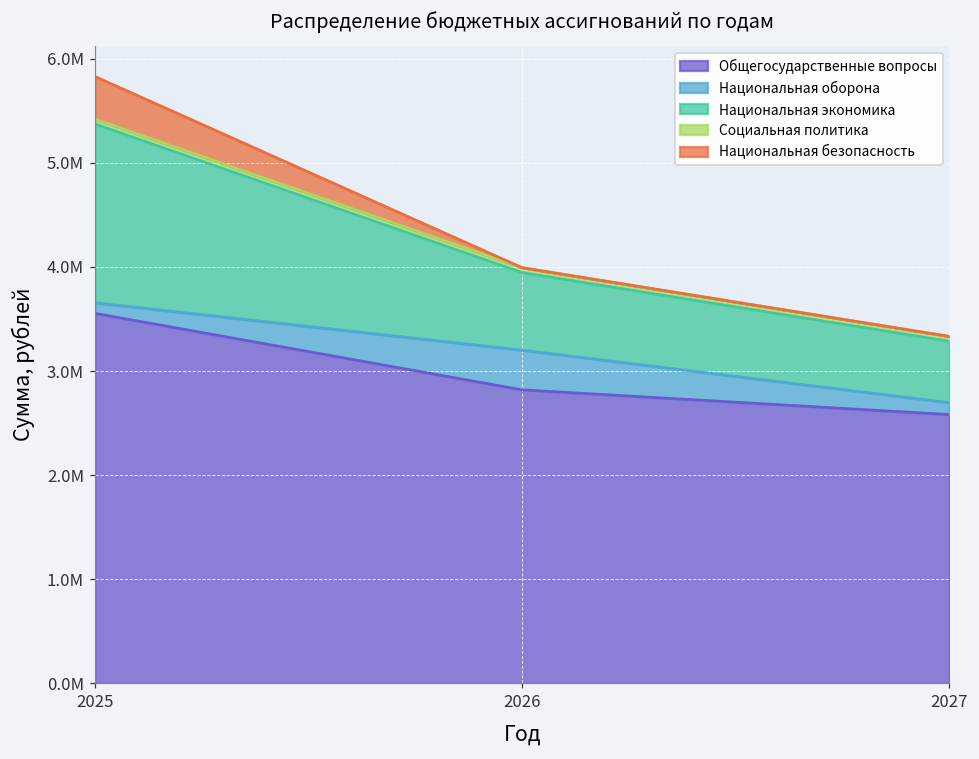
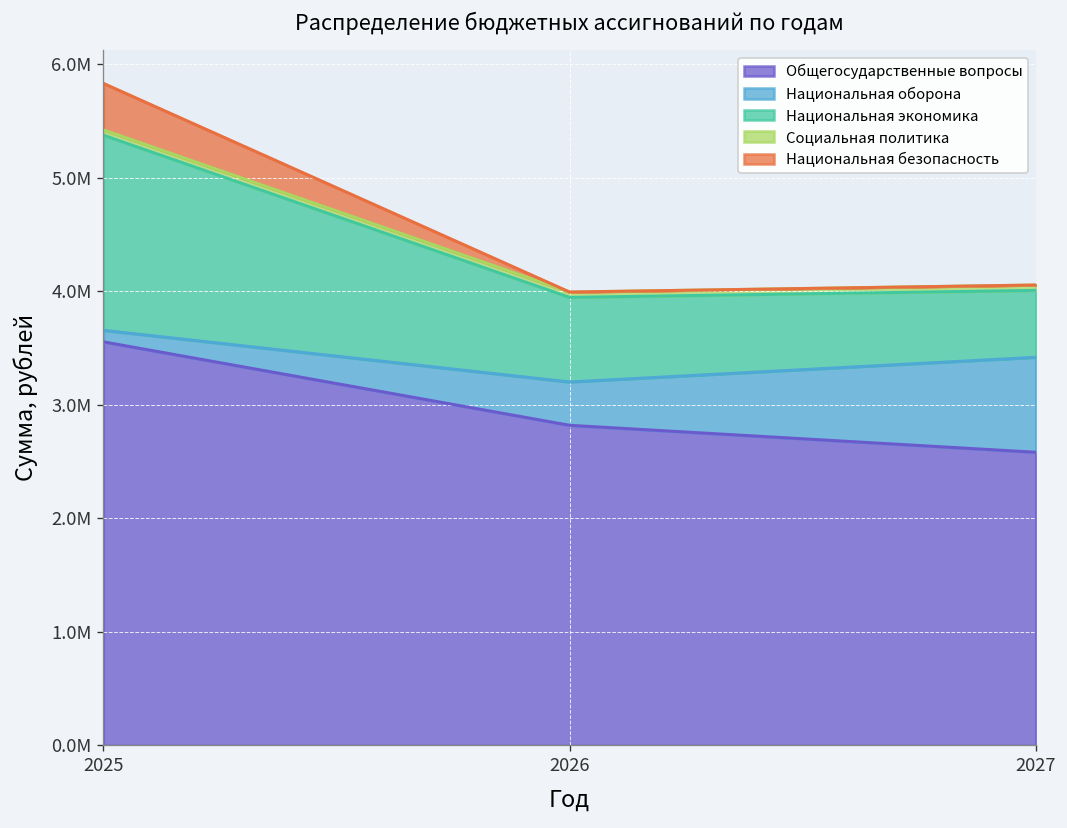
Национальная оборона, 2027: 100000 -> 800000
